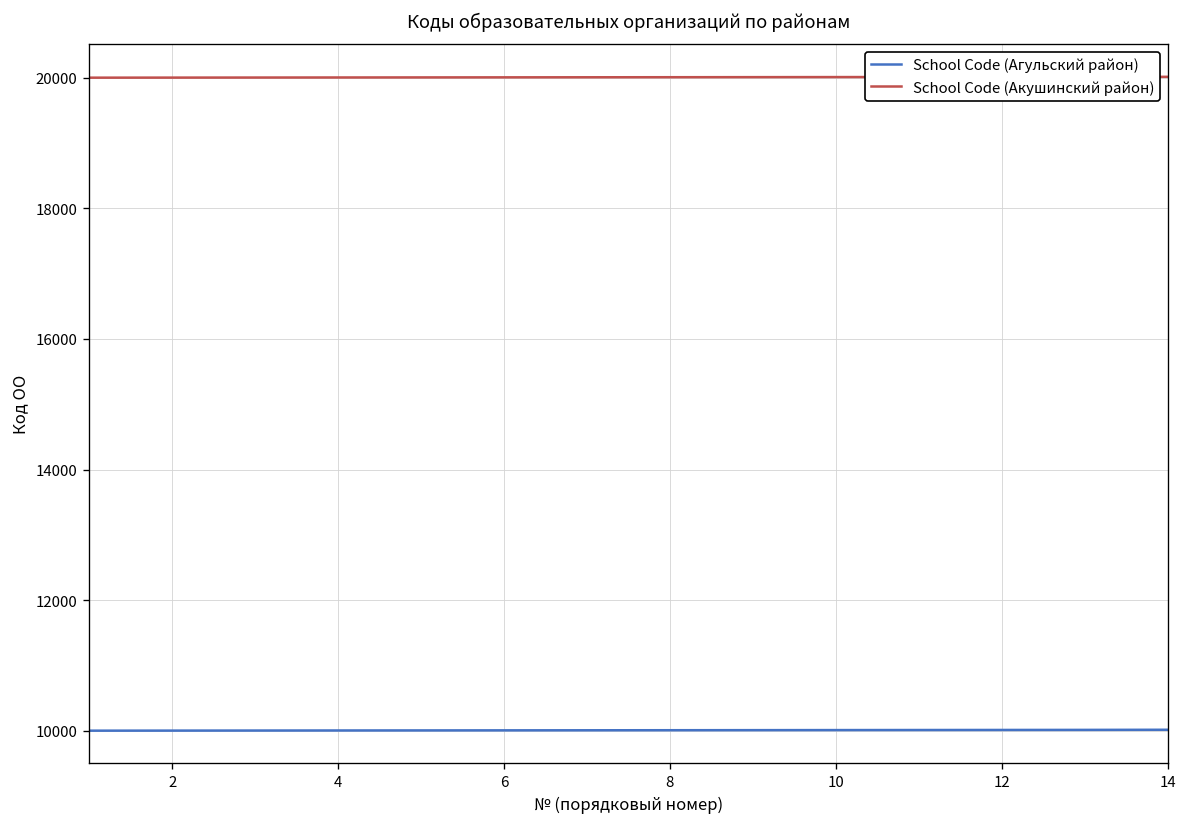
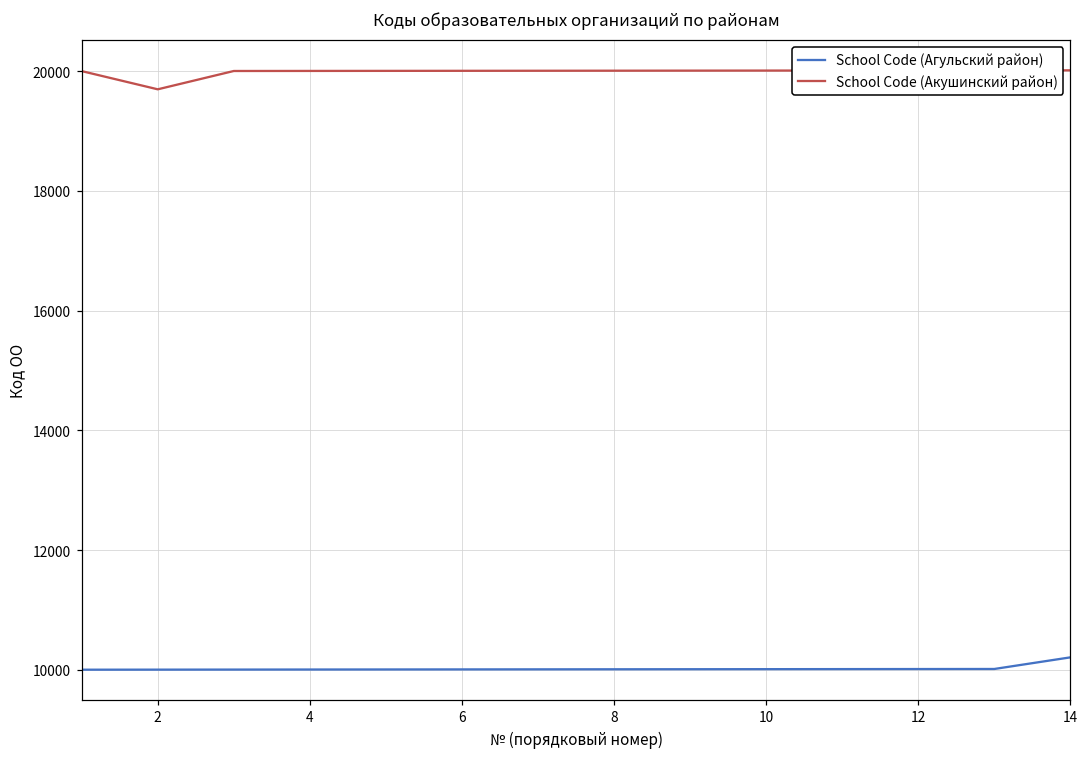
School Code (Акушинский район), 2: 20000 -> 19700
School Code (Агульский район), 14: 10000 -> 10200
